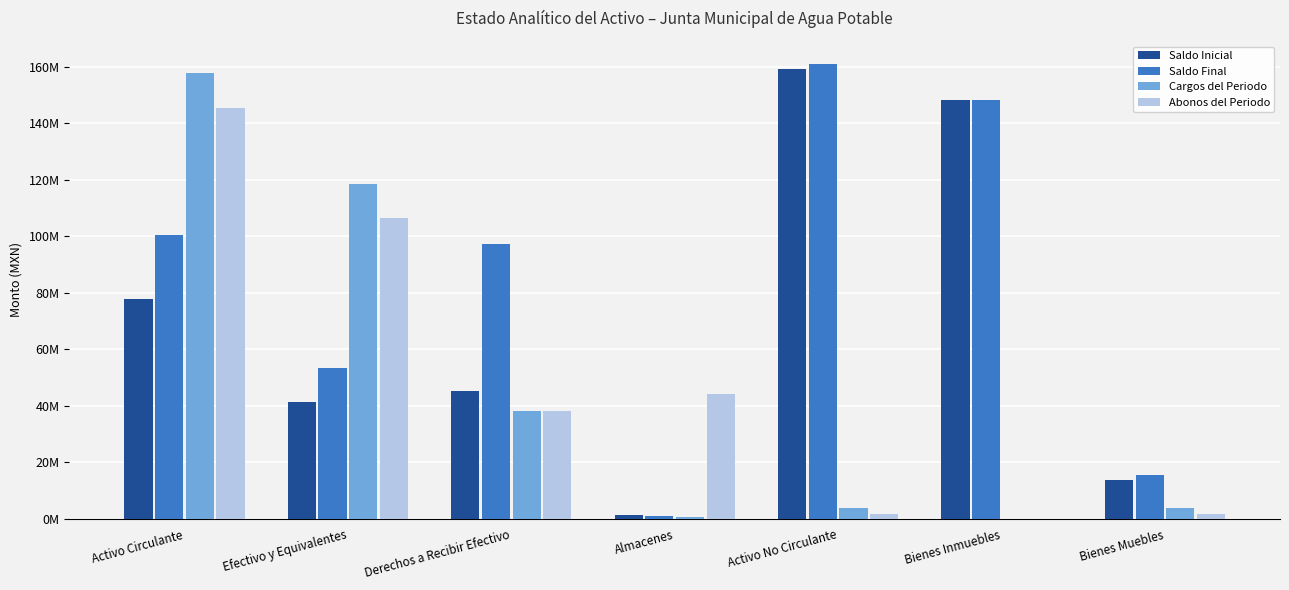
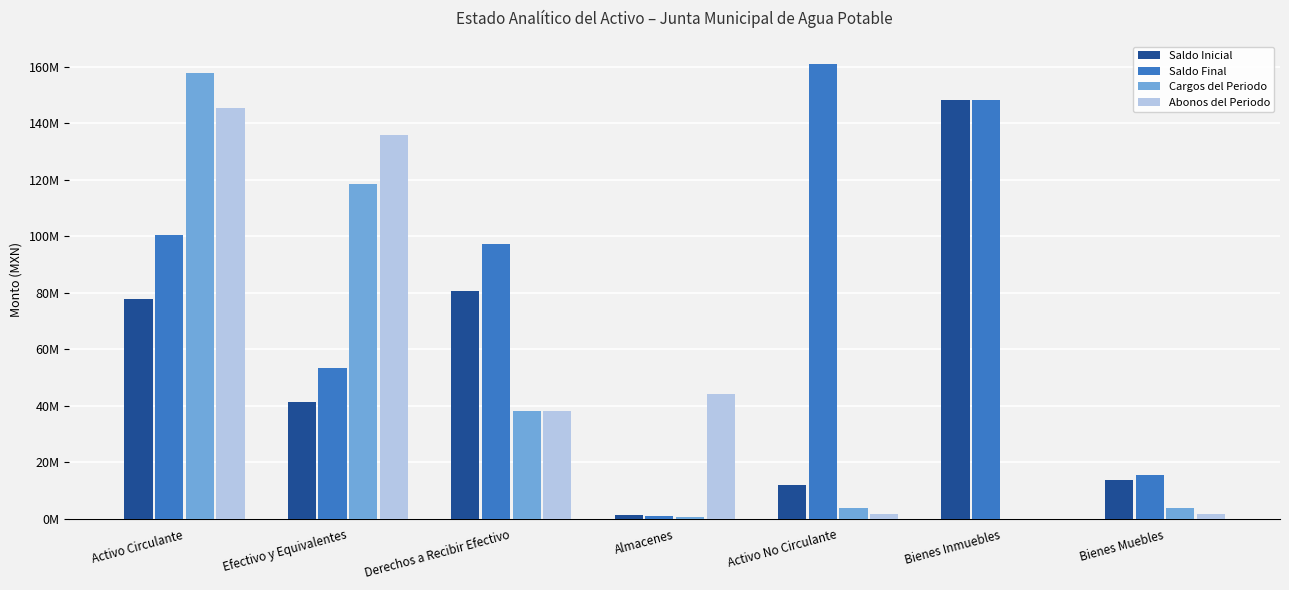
Abonos del Periodo, Efectivo y Equivalentes: 107000000 -> 136000000
Saldo Inicial, Derechos a Recibir Efectivo: 45000000 -> 81000000
Saldo Inicial, Activo No Circulante: 159000000 -> 12000000
